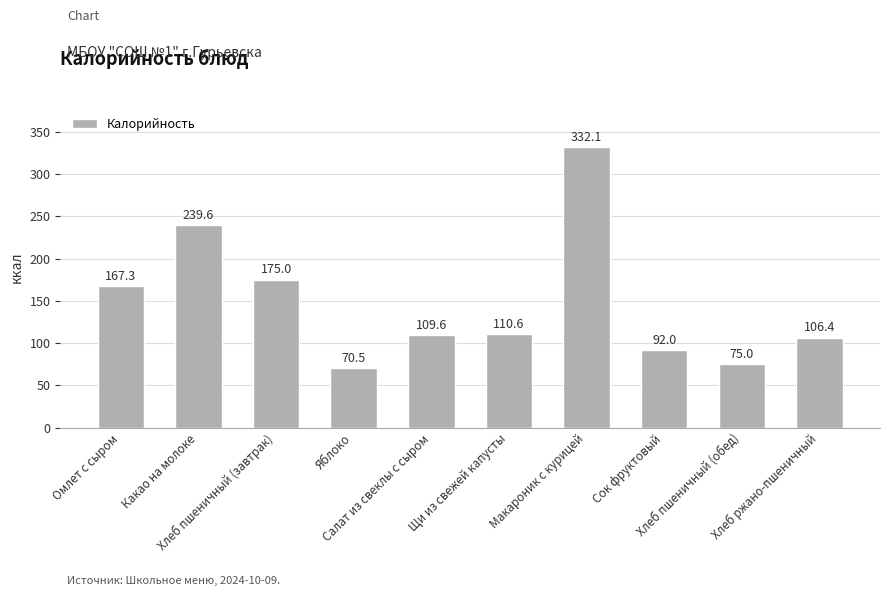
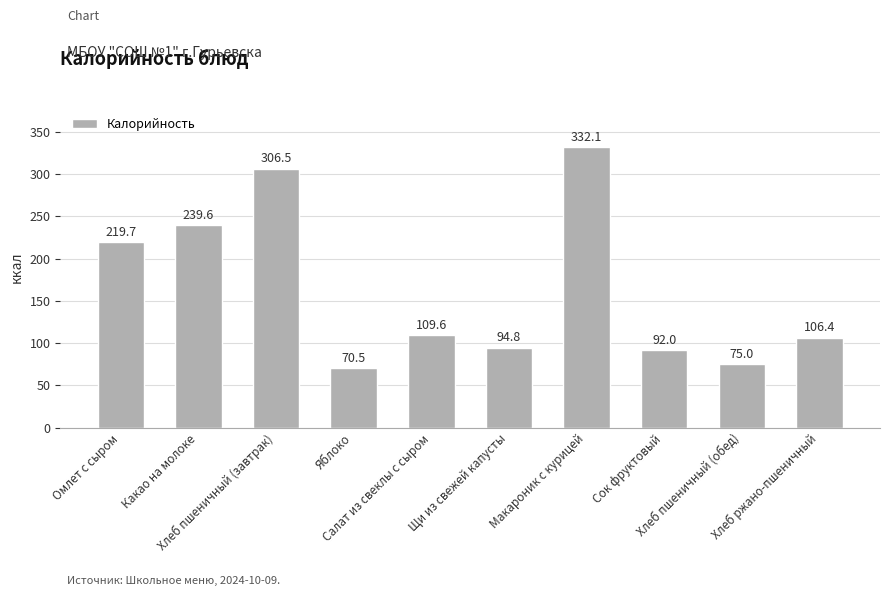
Омлет с сыром: 167.3 -> 219.7
Хлеб пшеничный (завтрак): 175.0 -> 306.5
Щи из свежей капусты: 110.6 -> 94.8
